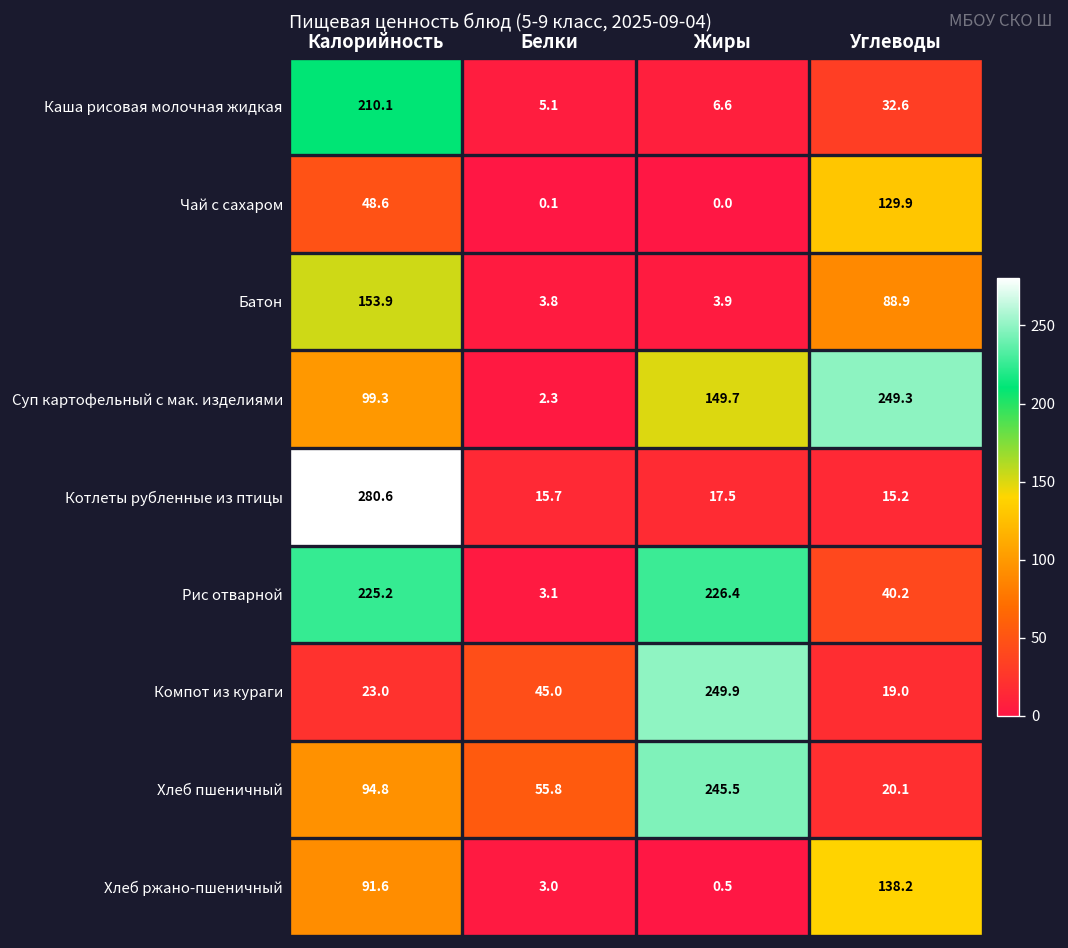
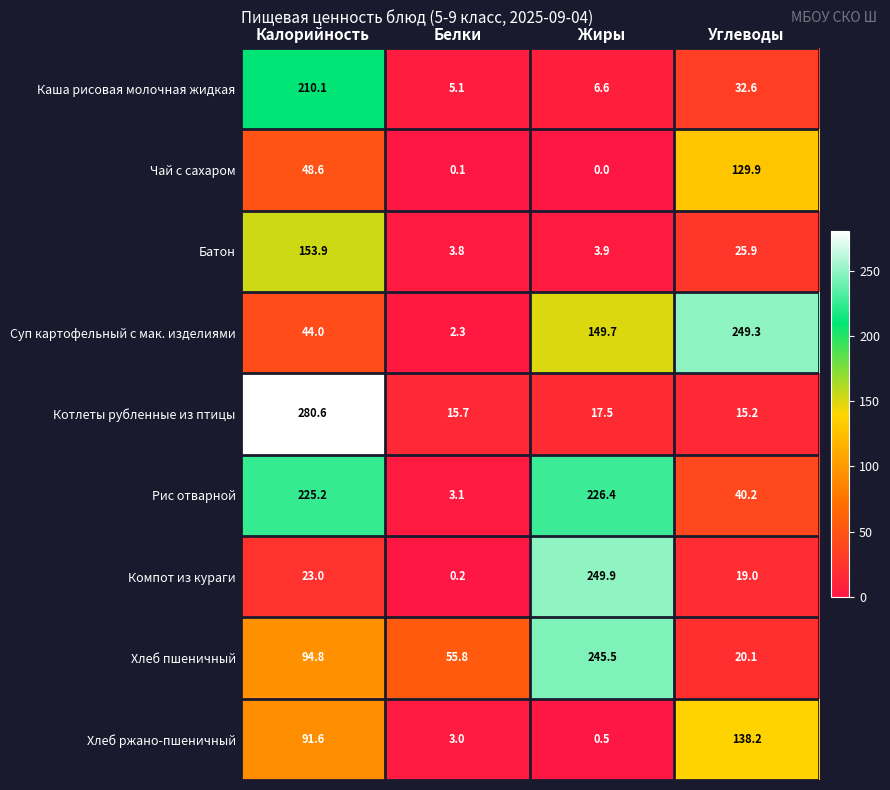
Батон, Углеводы: 88.9 -> 25.9
Суп картофельный с мак. изделиями, Калорийность: 99.3 -> 44.0
Компот из кураги, Белки: 45.0 -> 0.2
